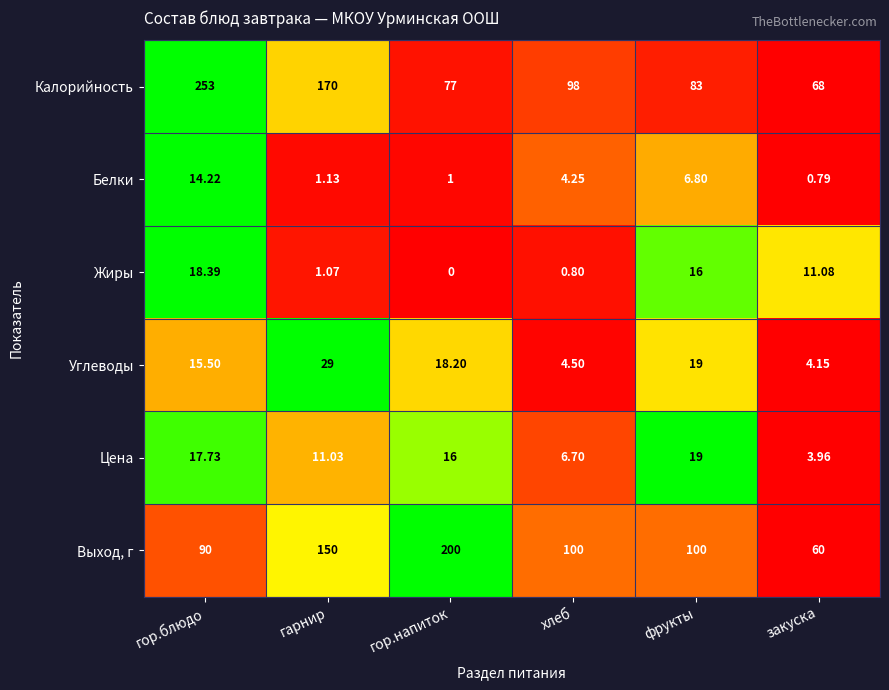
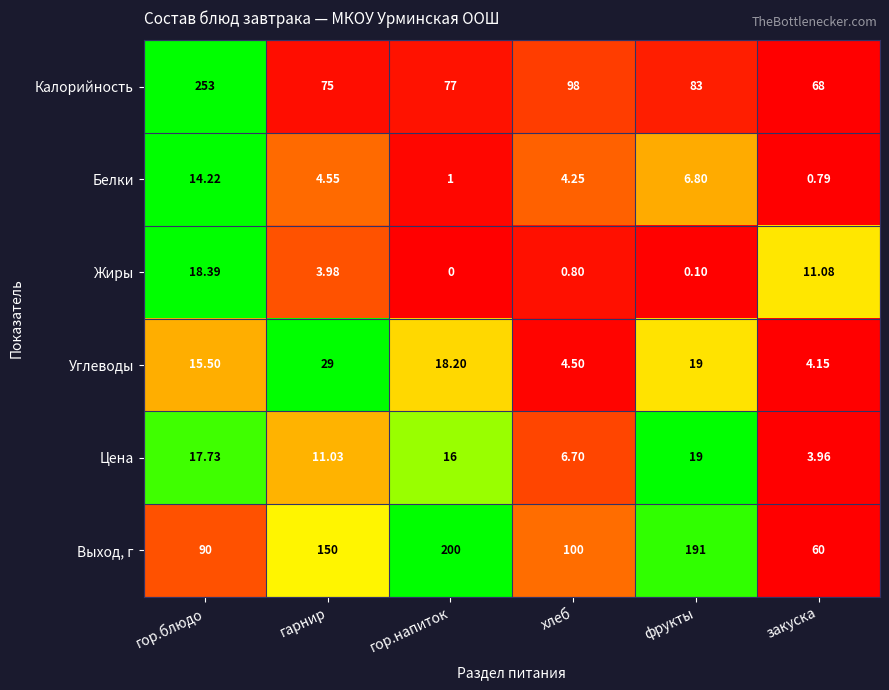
Калорийность, гарнир: 170 -> 75
Белки, гарнир: 1.13 -> 4.55
Жиры, гарнир: 1.07 -> 3.98
Жиры, фрукты: 16 -> 0.10
Выход, г, фрукты: 100 -> 191
